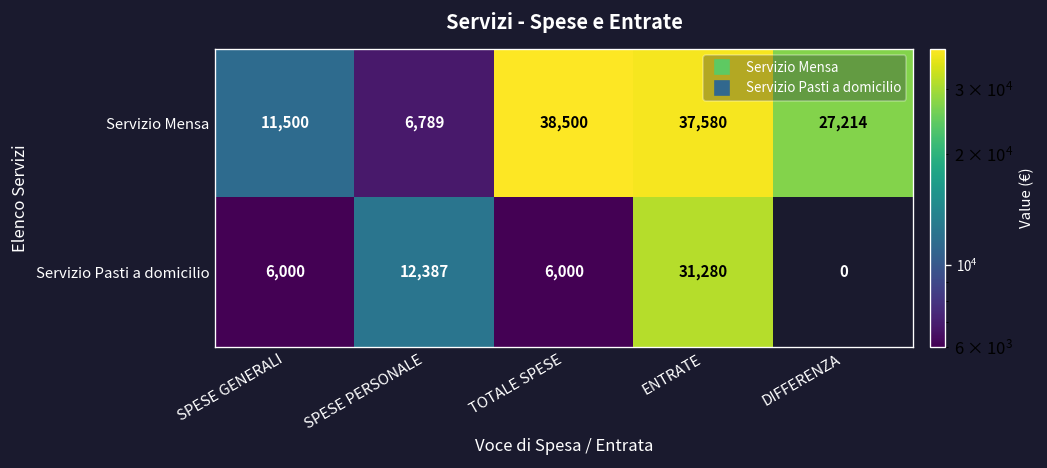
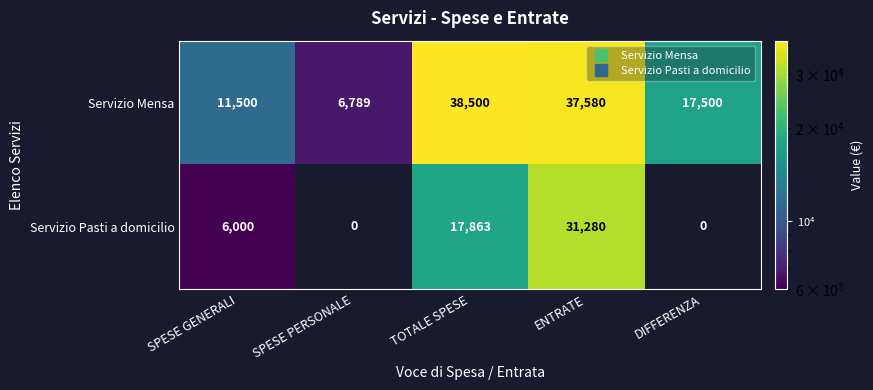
Servizio Mensa, DIFFERENZA: 27,214 -> 17,500
Servizio Pasti a domicilio, SPESE PERSONALE: 12,387 -> 0
Servizio Pasti a domicilio, TOTALE SPESE: 6,000 -> 17,863
